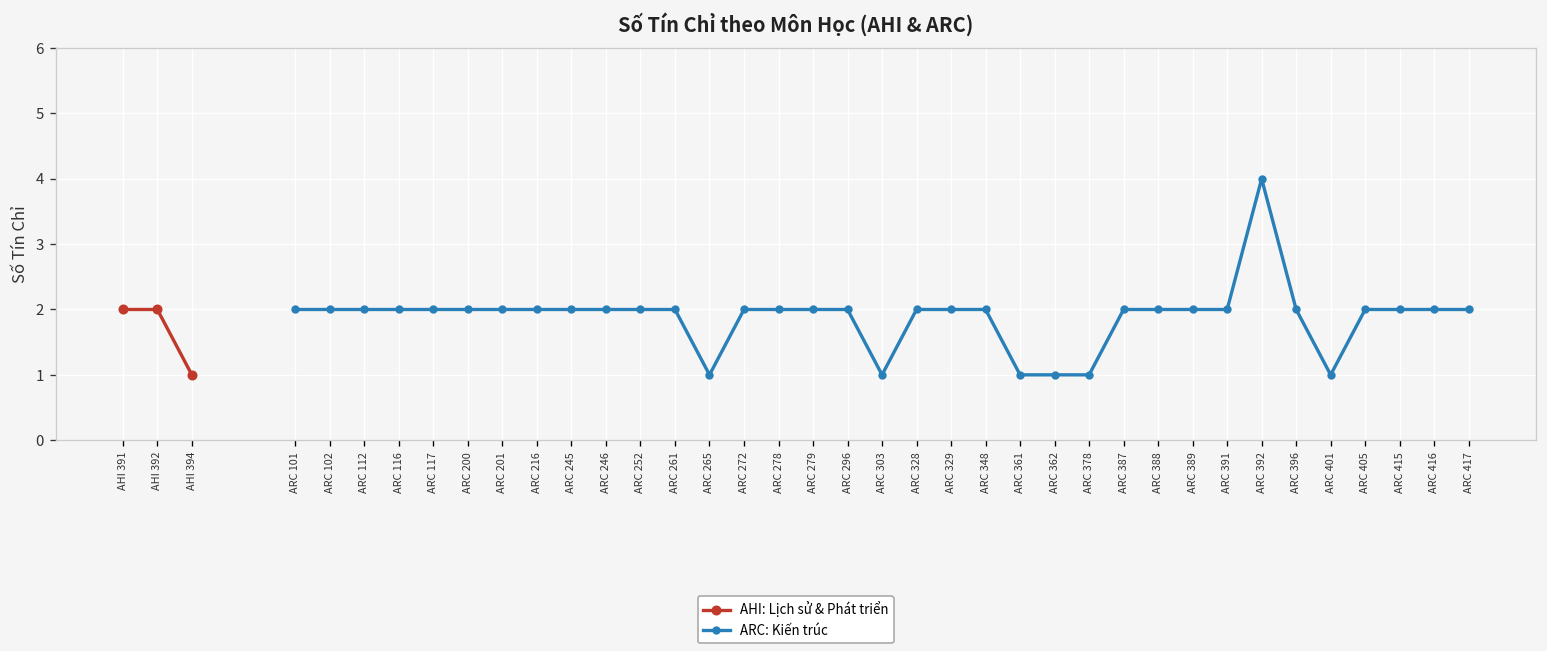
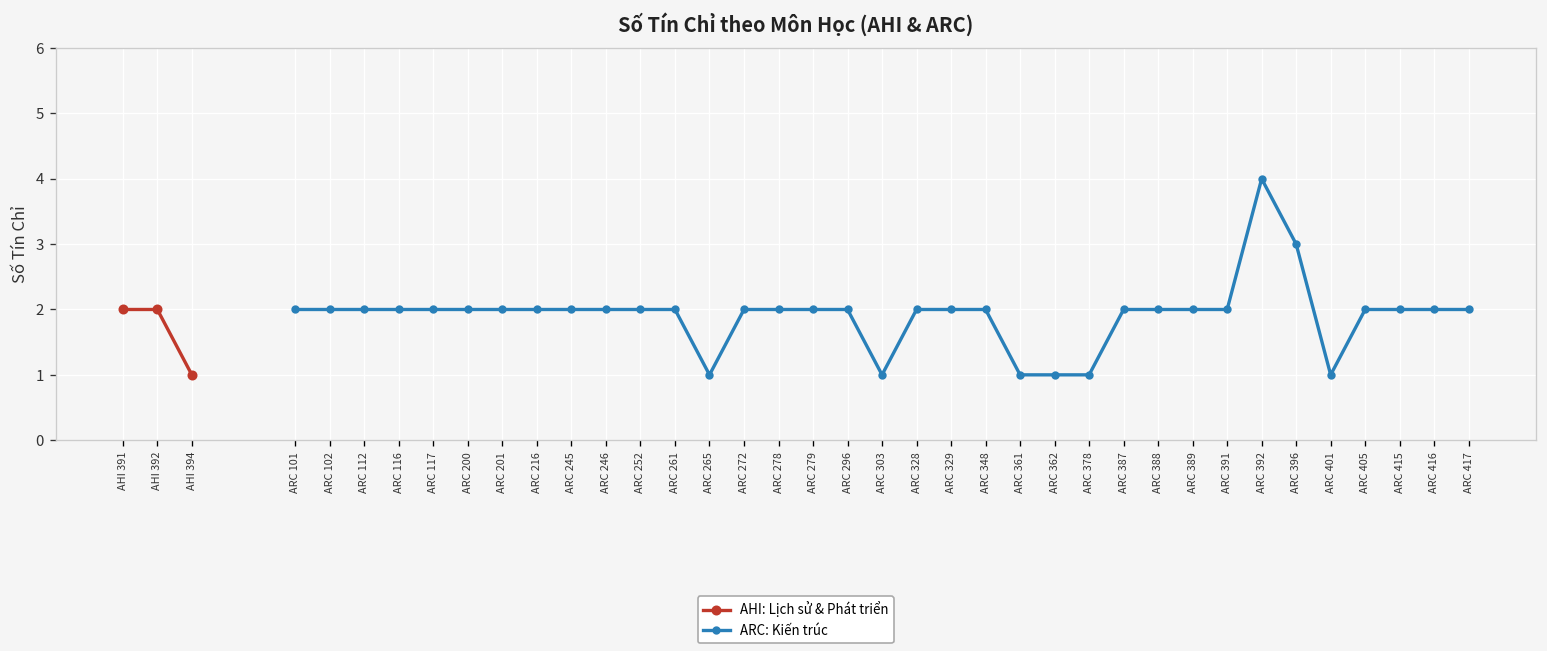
ARC: Kiến trúc, ARC 396: 2 -> 3
